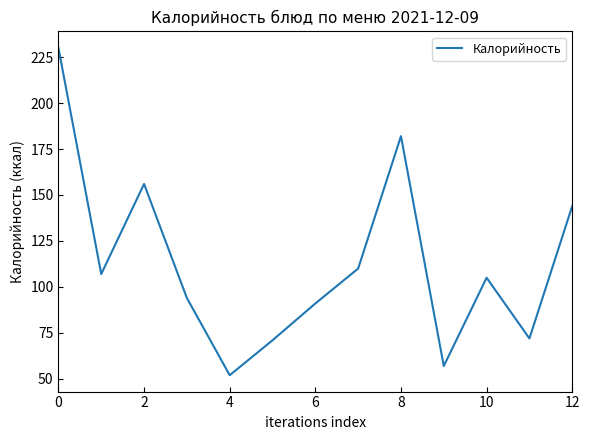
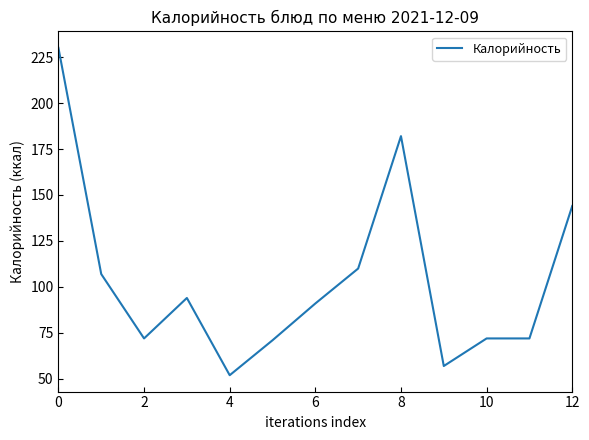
2: 156 -> 72
10: 105 -> 72
